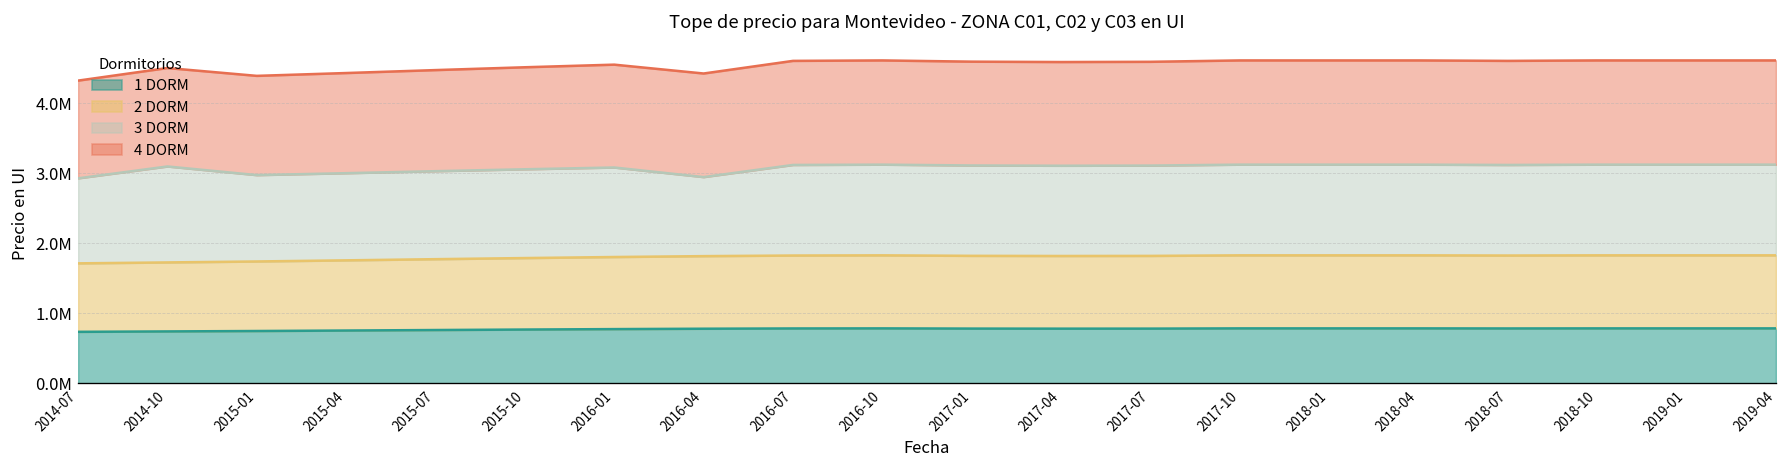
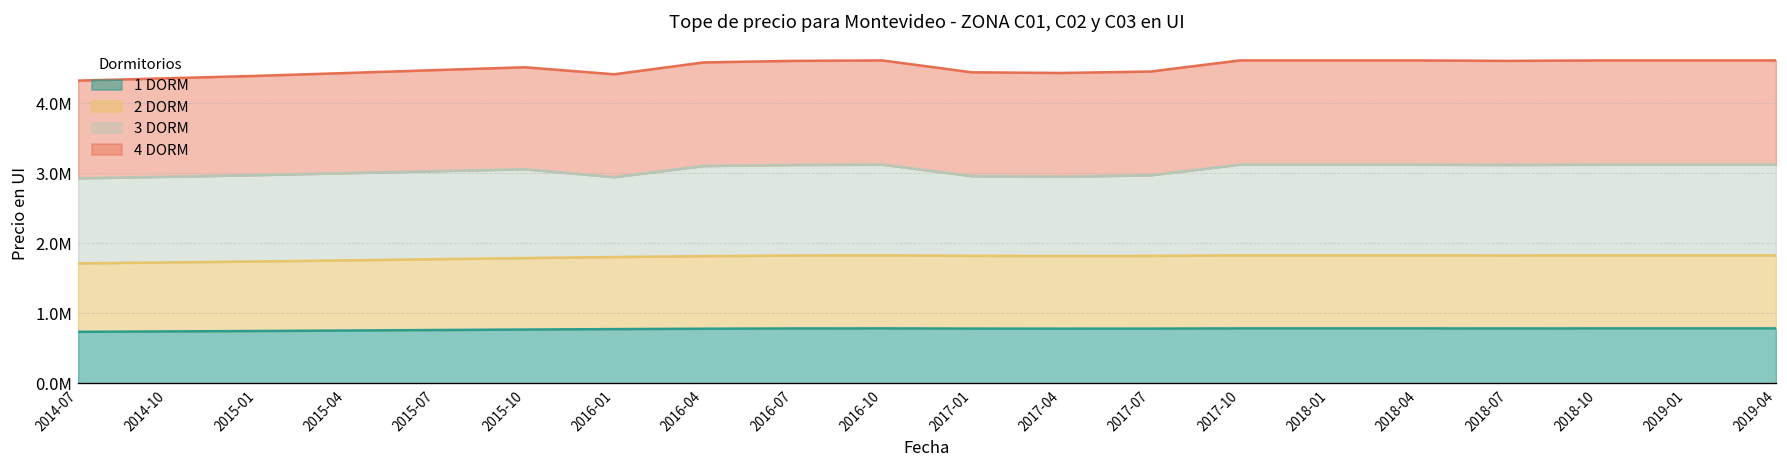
3 DORM, 2014-10: 1400000 -> 1200000
3 DORM, 2016-01: 1300000 -> 1100000
3 DORM, 2016-04: 1100000 -> 1300000
3 DORM, 2017-01: 1300000 -> 1100000
3 DORM, 2017-04: 1300000 -> 1100000
3 DORM, 2017-07: 1300000 -> 1200000
